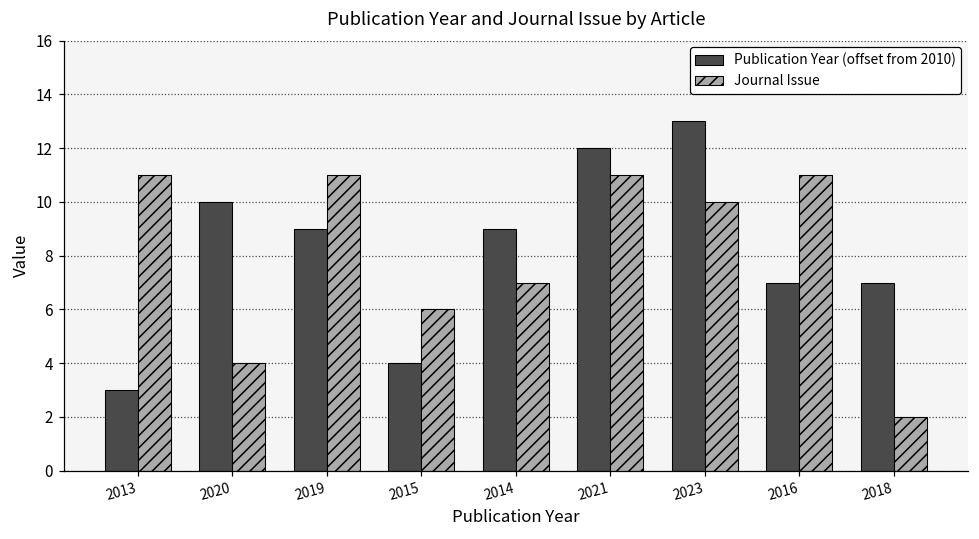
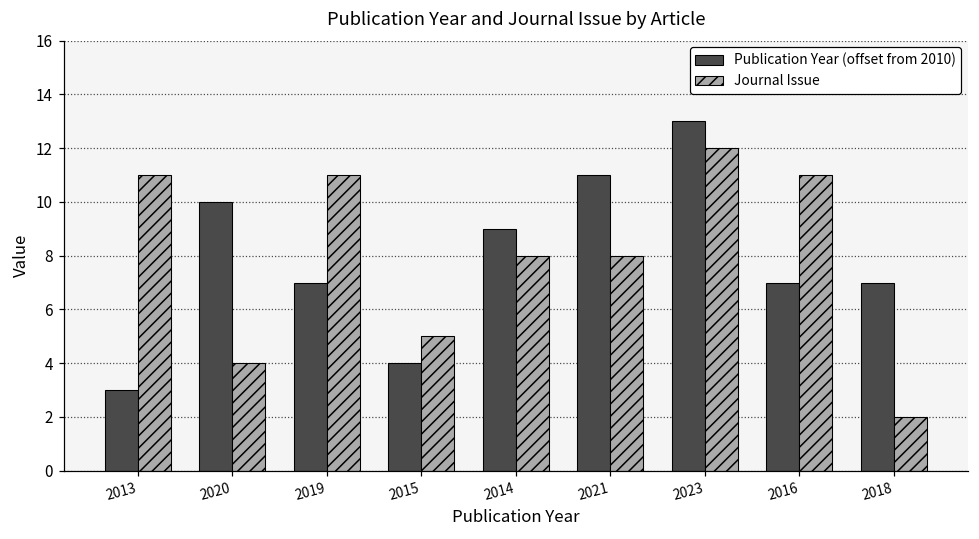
Publication Year (offset from 2010), 2019: 9.0 -> 7.0
Journal Issue, 2015: 6 -> 5
Journal Issue, 2014: 7 -> 8
Publication Year (offset from 2010), 2021: 12.0 -> 11.0
Journal Issue, 2021: 11 -> 8
Journal Issue, 2023: 10 -> 12
